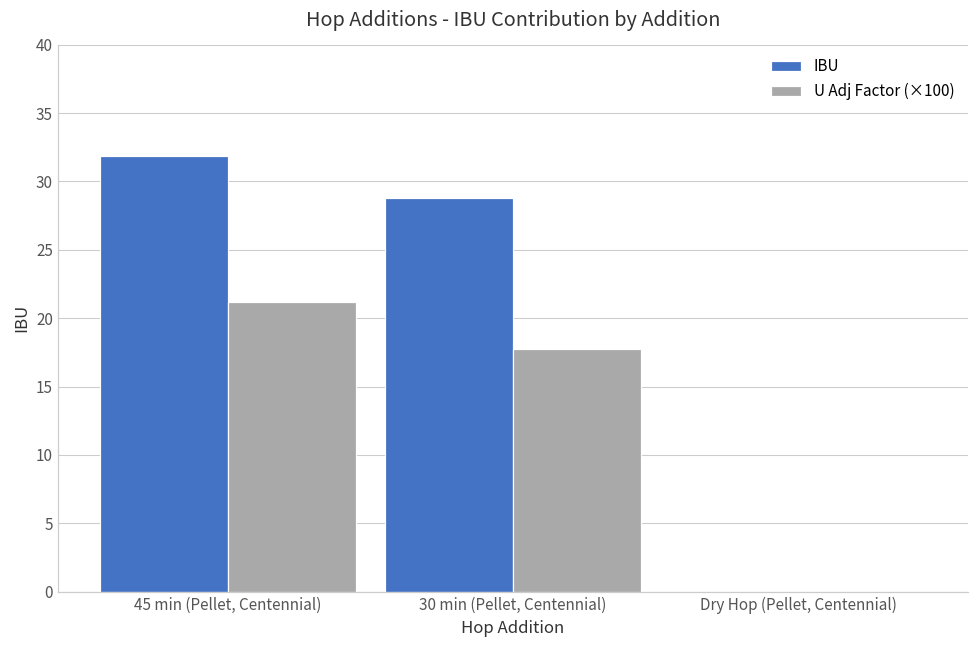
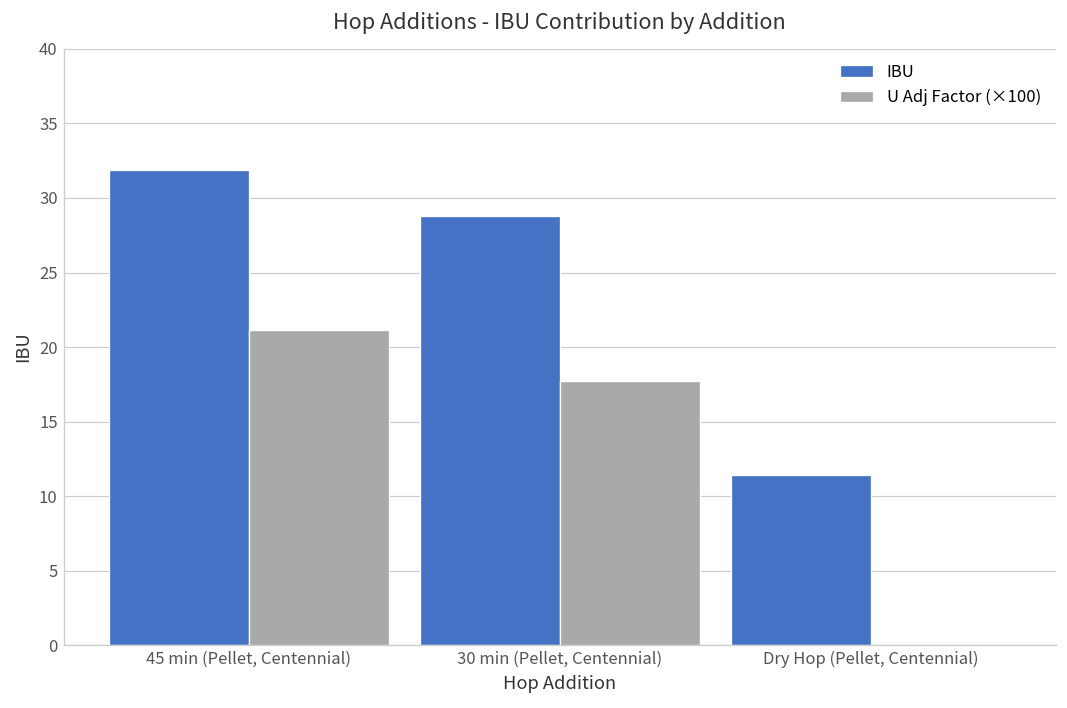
IBU, Dry Hop (Pellet, Centennial): 0.0 -> 11.4
